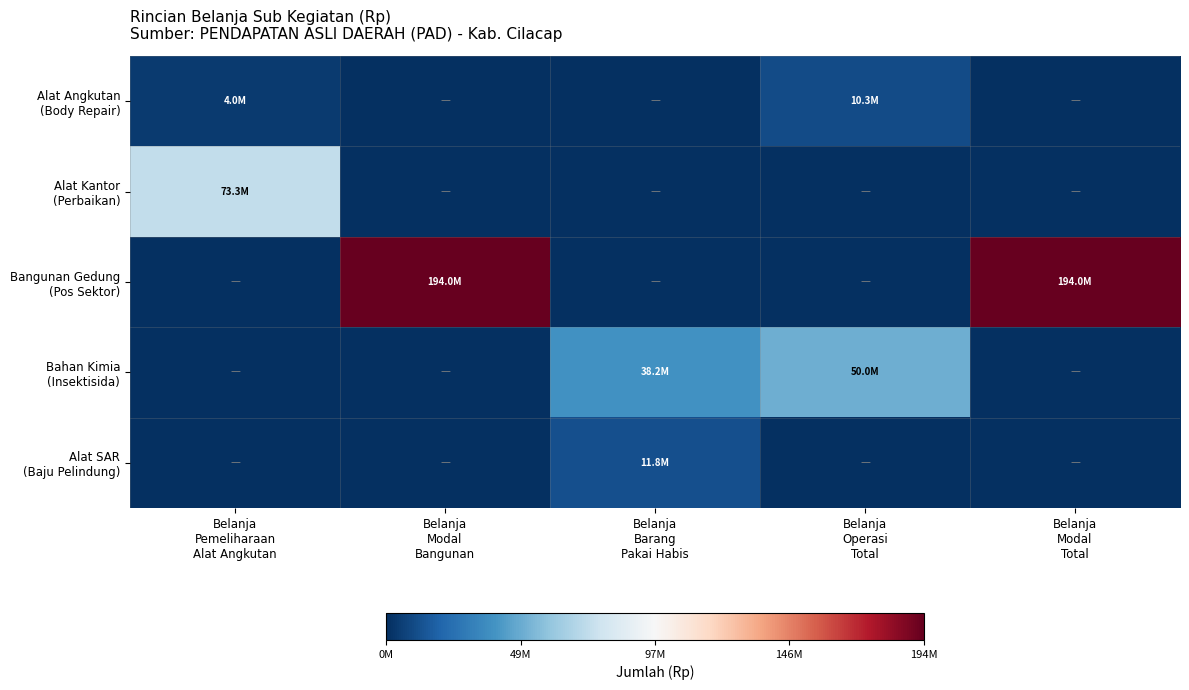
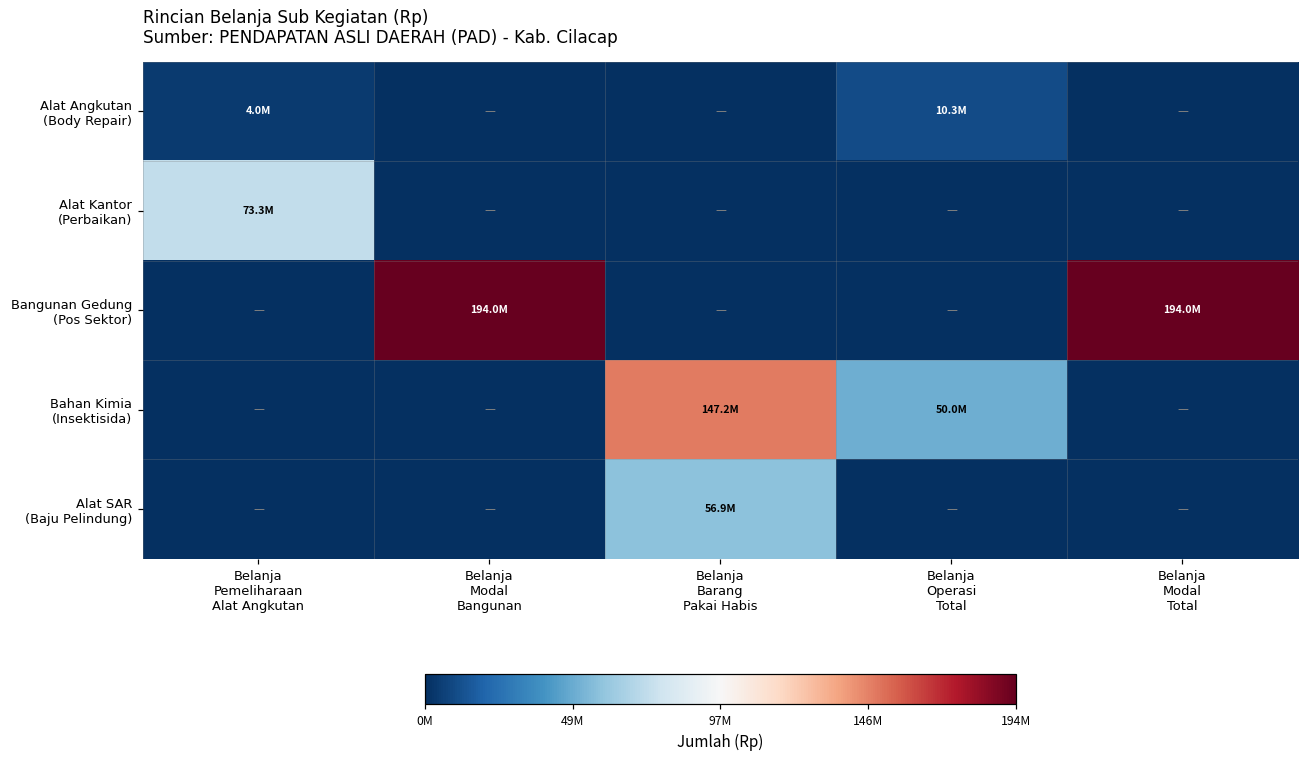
Bahan Kimia (Insektisida), Belanja Barang Pakai Habis: 38.2M -> 147.2M
Alat SAR (Baju Pelindung), Belanja Barang Pakai Habis: 11.8M -> 56.9M
